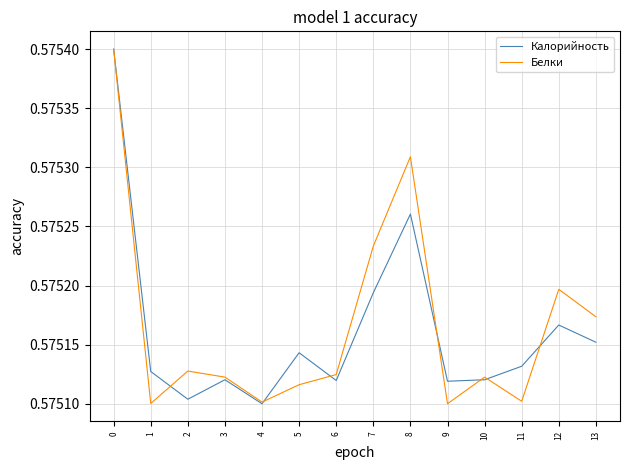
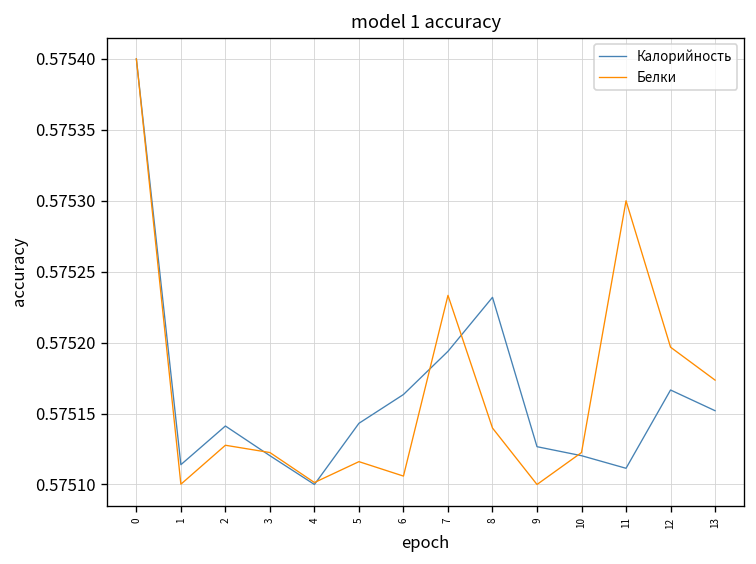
Калорийность, 1: 0.575127 -> 0.575114
Калорийность, 2: 0.575104 -> 0.575141
Калорийность, 6: 0.575120 -> 0.575163
Белки, 6: 0.575125 -> 0.575106
Калорийность, 8: 0.575260 -> 0.575232
Белки, 8: 0.575309 -> 0.575140
Калорийность, 9: 0.575119 -> 0.575127
Калорийность, 11: 0.575132 -> 0.575111
Белки, 11: 0.575102 -> 0.575300
